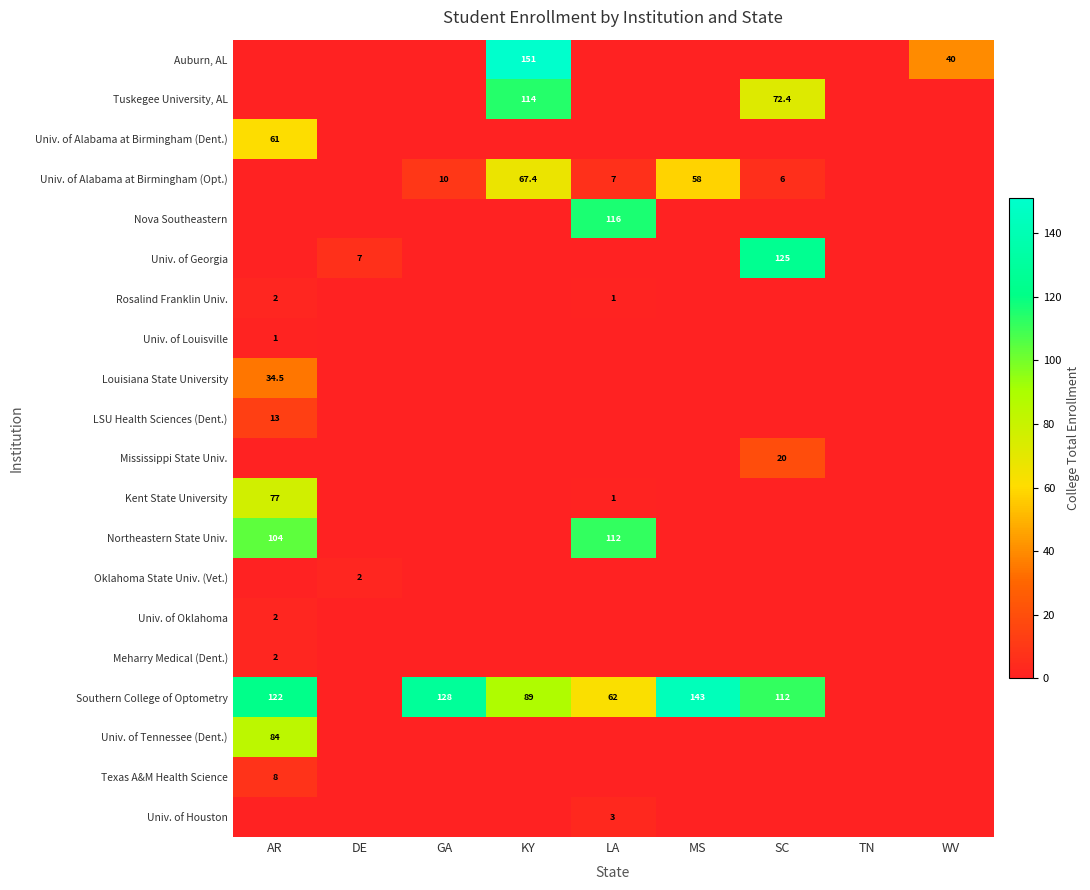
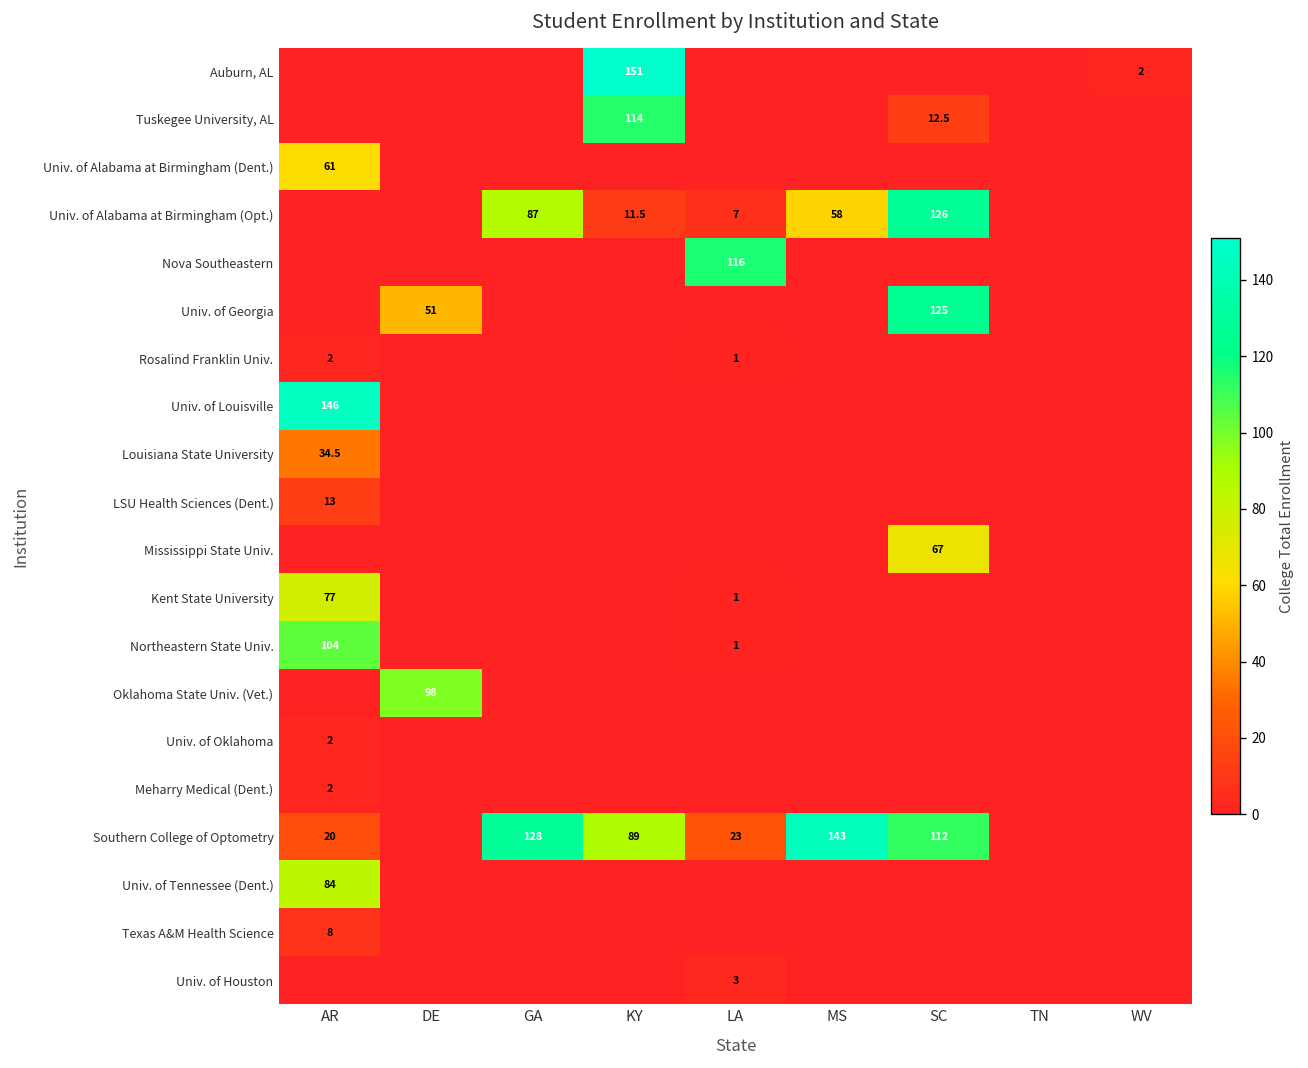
Auburn, AL, WV: 40 -> 2
Tuskegee University, AL, SC: 72.4 -> 12.5
Univ. of Alabama at Birmingham (Opt.), GA: 10 -> 87
Univ. of Alabama at Birmingham (Opt.), KY: 67.4 -> 11.5
Univ. of Alabama at Birmingham (Opt.), SC: 6 -> 126
Univ. of Georgia, DE: 7 -> 51
Univ. of Louisville, AR: 1 -> 146
Mississippi State Univ., SC: 20 -> 67
Northeastern State Univ., LA: 112 -> 1
Oklahoma State Univ. (Vet.), DE: 2 -> 98
Southern College of Optometry, AR: 122 -> 20
Southern College of Optometry, LA: 62 -> 23
